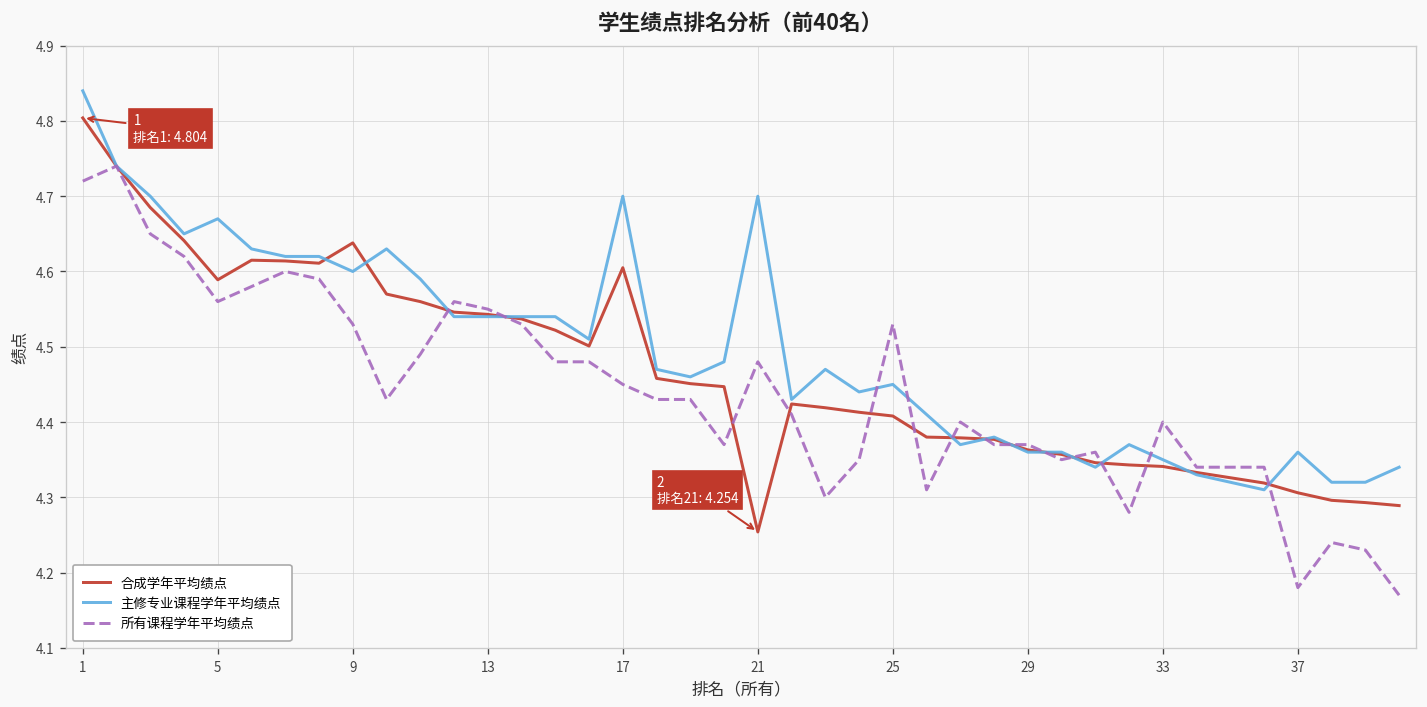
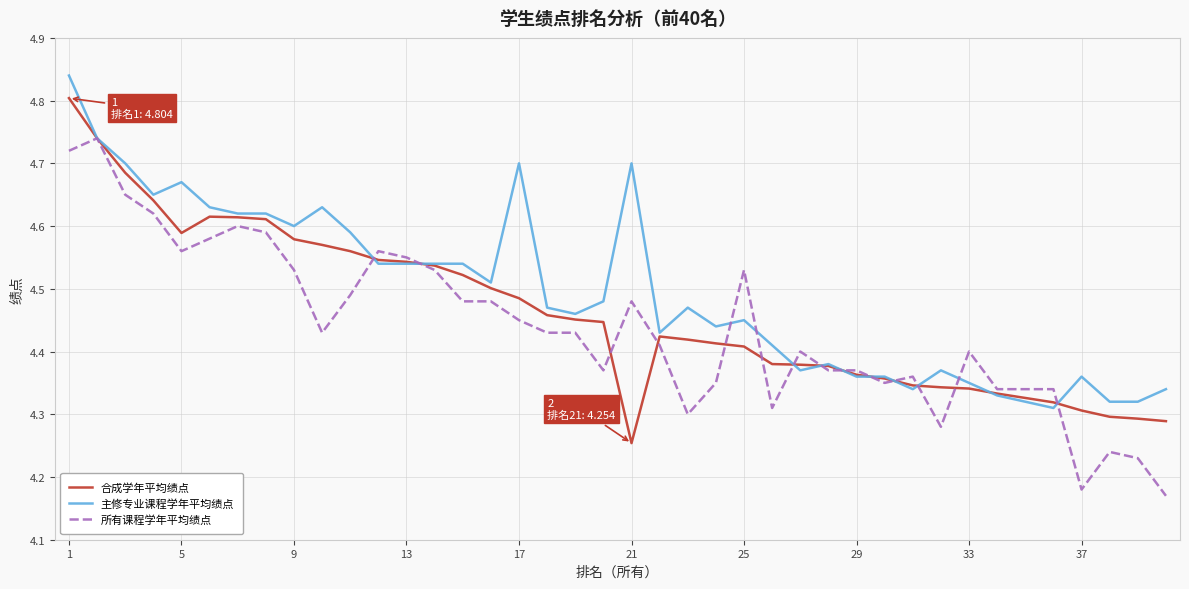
合成学年平均绩点, 9: 4.64 -> 4.58
合成学年平均绩点, 17: 4.61 -> 4.49
